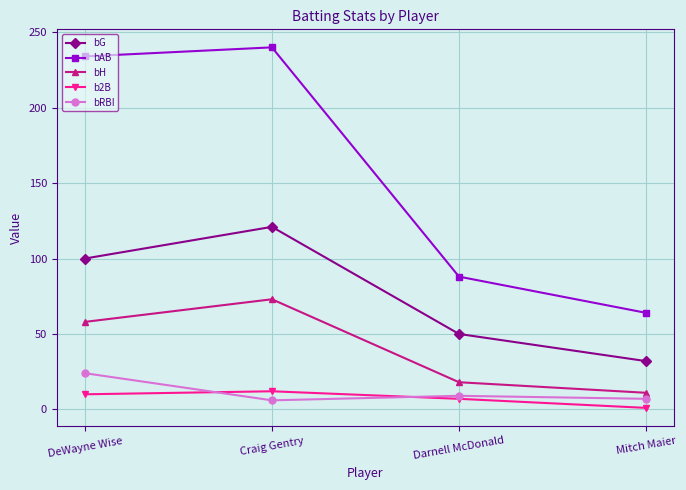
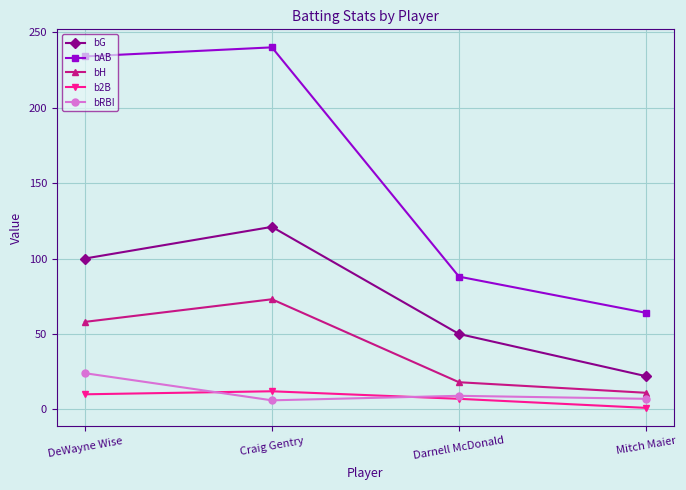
bG, Mitch Maier: 32 -> 22
